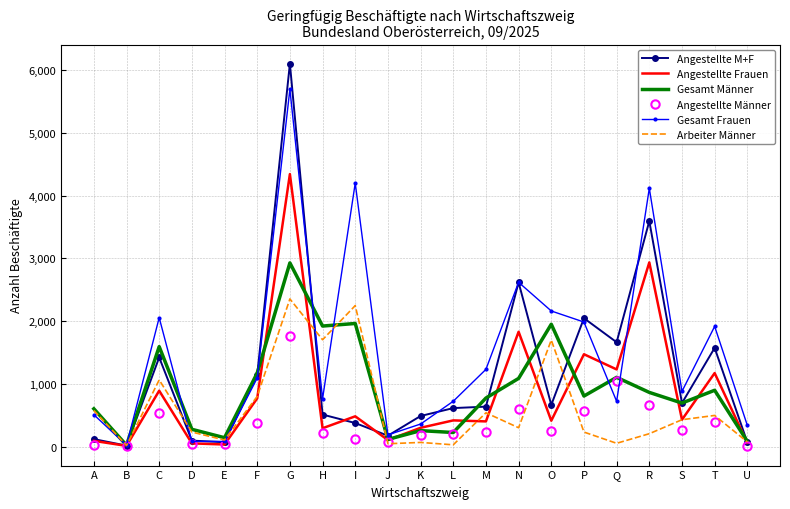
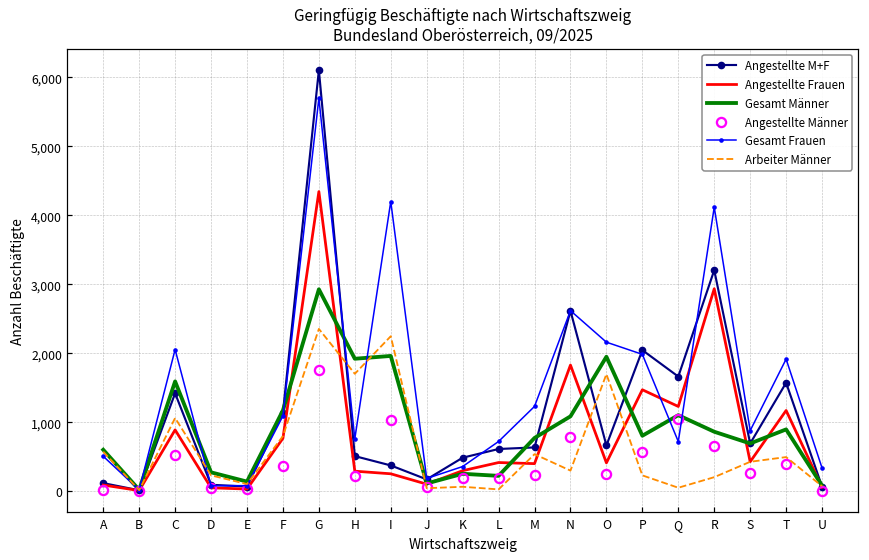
Angestellte Frauen, I: 500 -> 300
Angestellte Männer, I: 100 -> 1,000
Angestellte Männer, N: 600 -> 800
Angestellte M+F, R: 3,600 -> 3,200
